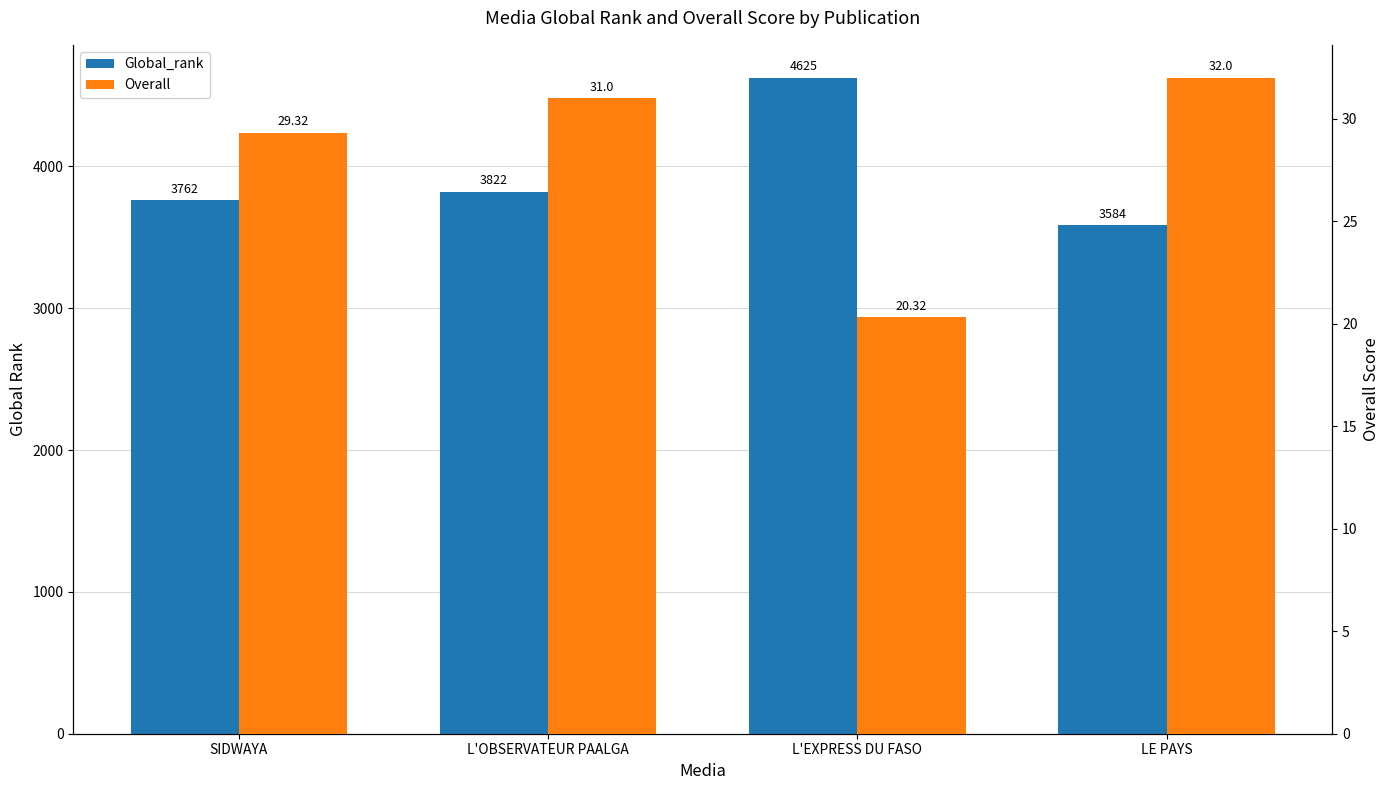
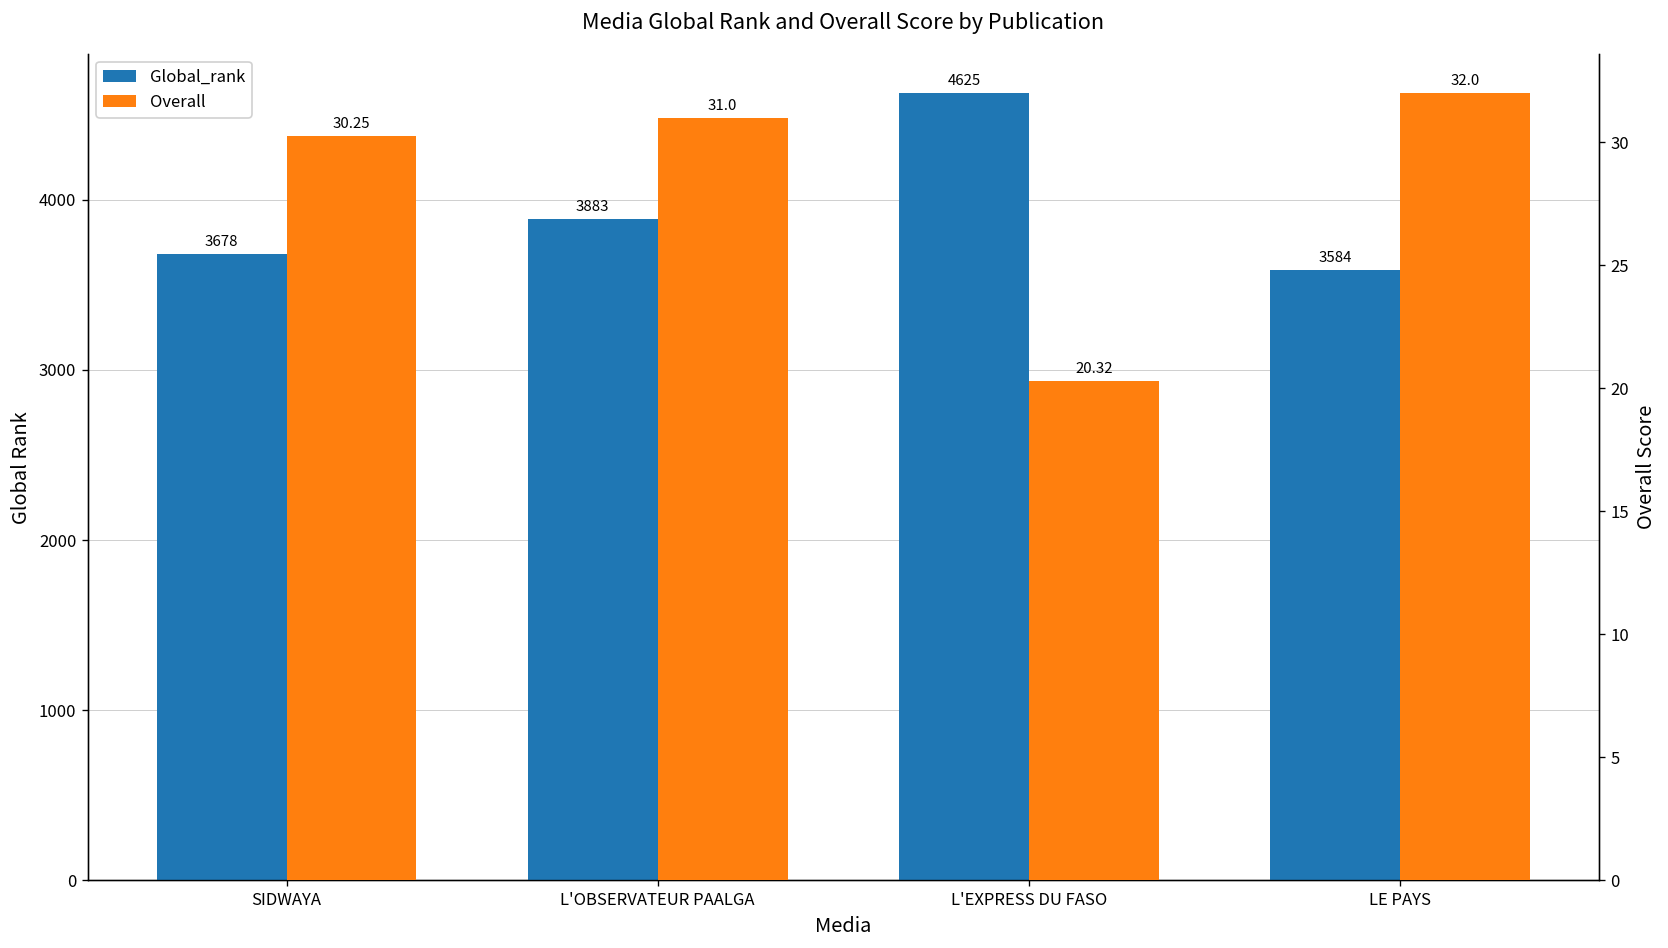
Global_rank, SIDWAYA: 3762 -> 3678
Global_rank, L'OBSERVATEUR PAALGA: 3822 -> 3883
Overall, SIDWAYA: 29.32 -> 30.25
